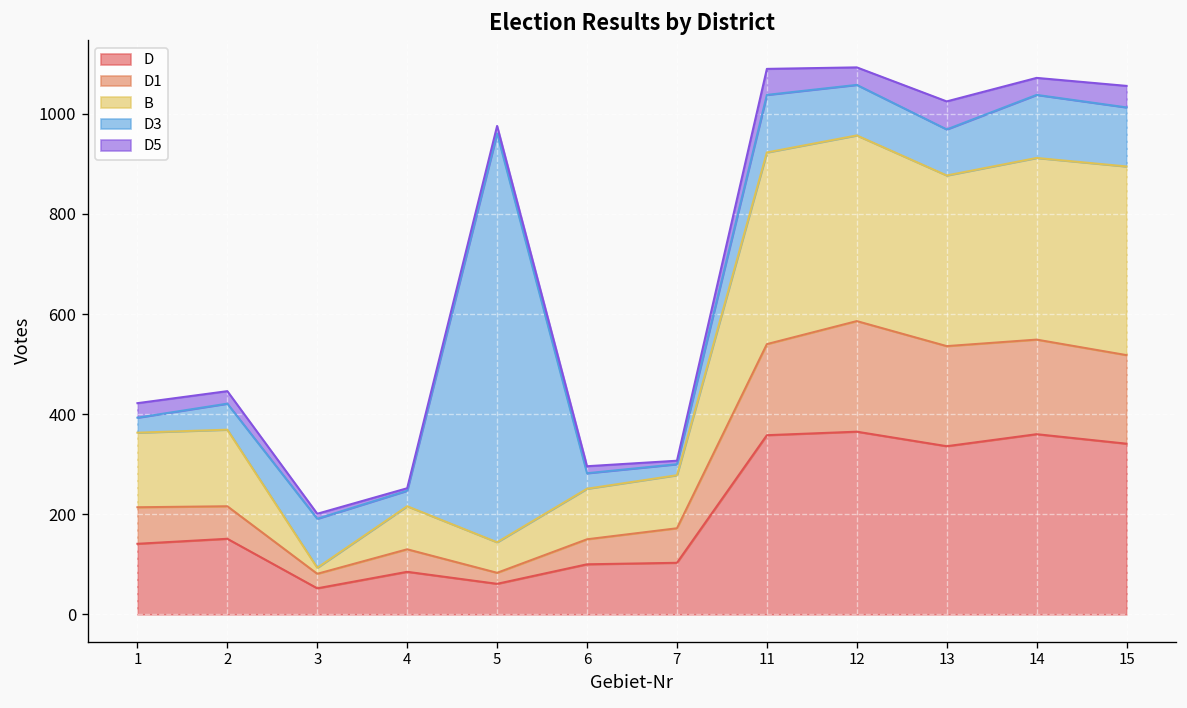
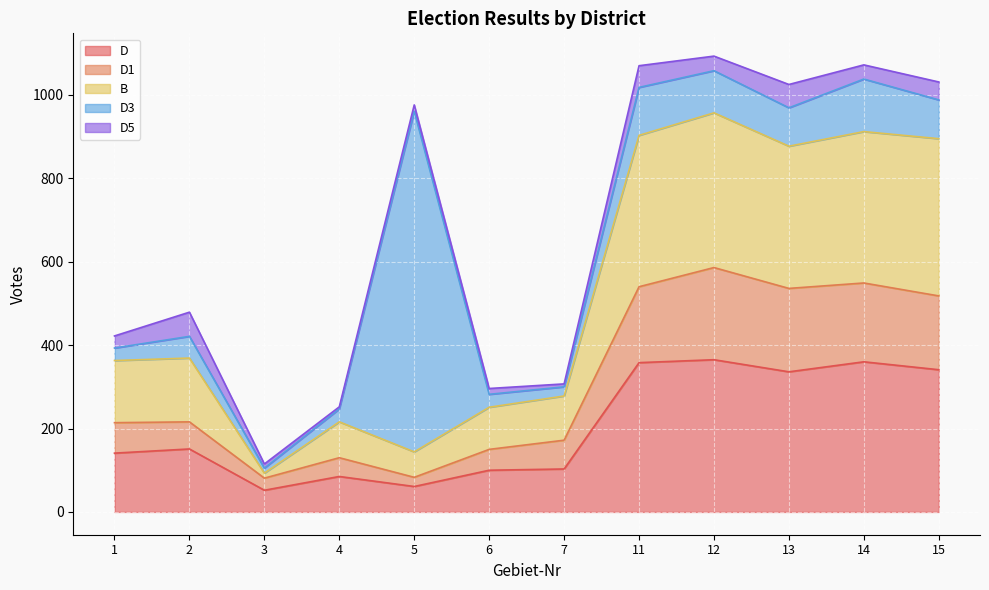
D5, 2: 30 -> 60
D3, 3: 100 -> 10
B, 11: 380 -> 360
D3, 15: 120 -> 90
